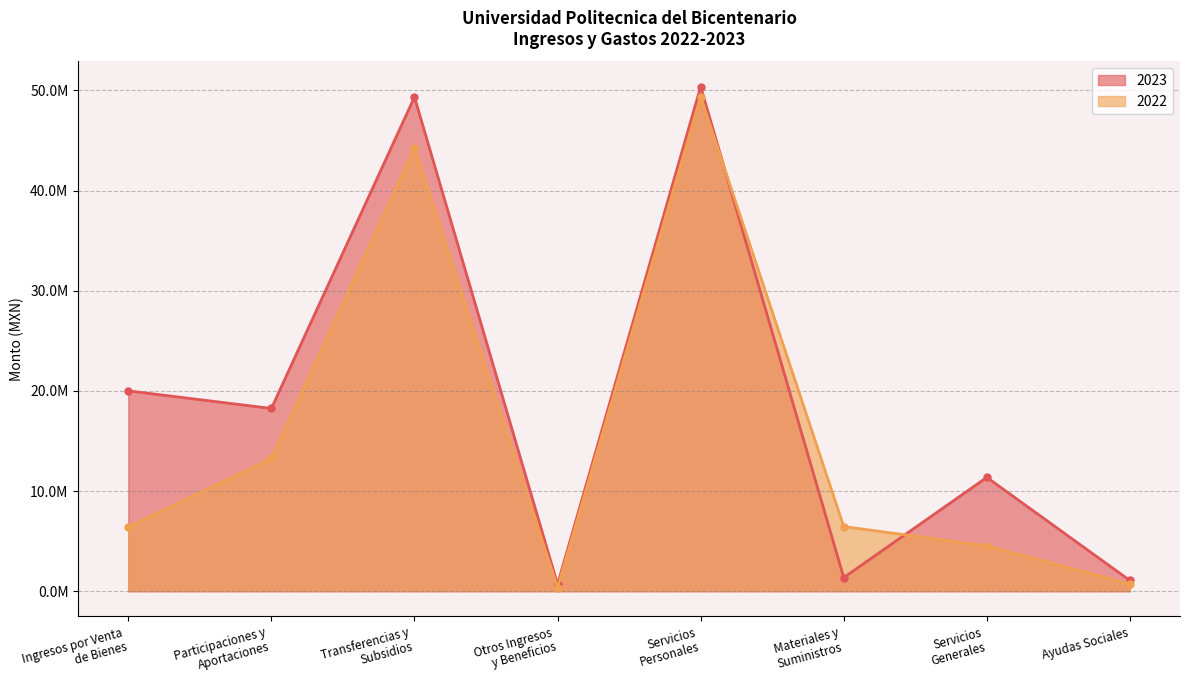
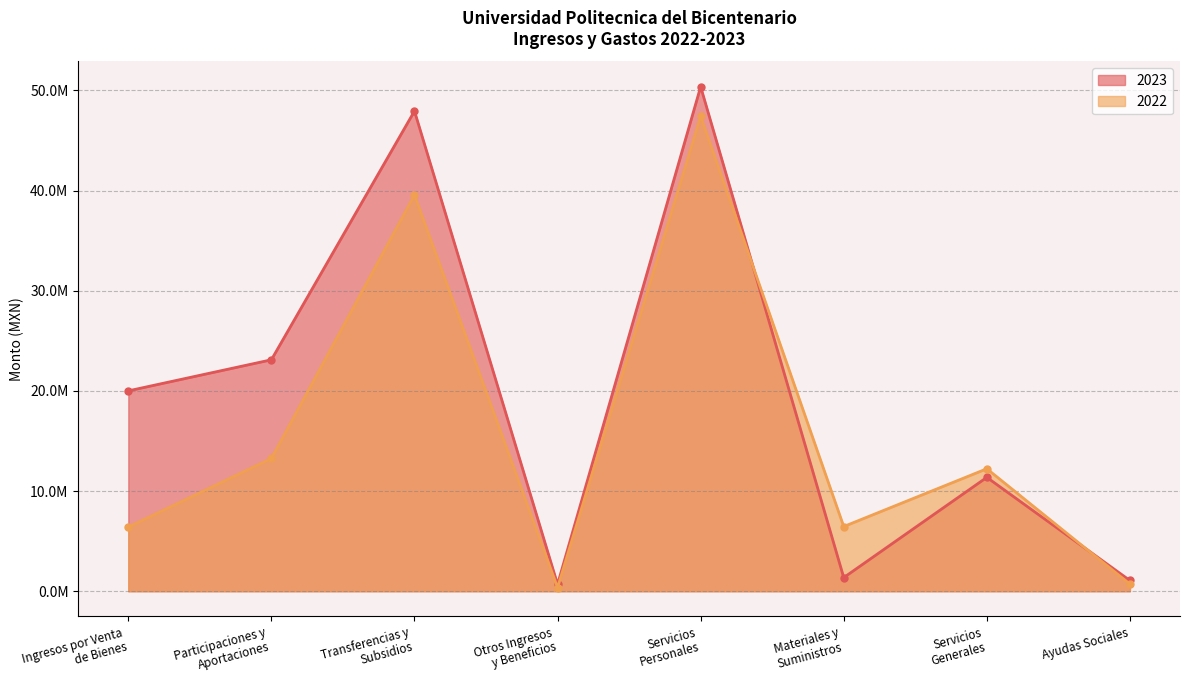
2023, Participaciones y Aportaciones: 18200000 -> 23100000
2023, Transferencias y Subsidios: 49300000 -> 47900000
2022, Transferencias y Subsidios: 44200000 -> 39600000
2022, Servicios Personales: 49400000 -> 47400000
2022, Servicios Generales: 4500000 -> 12200000
